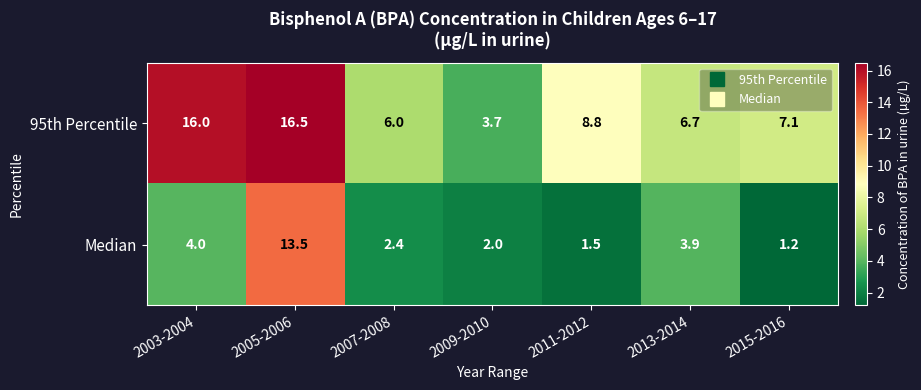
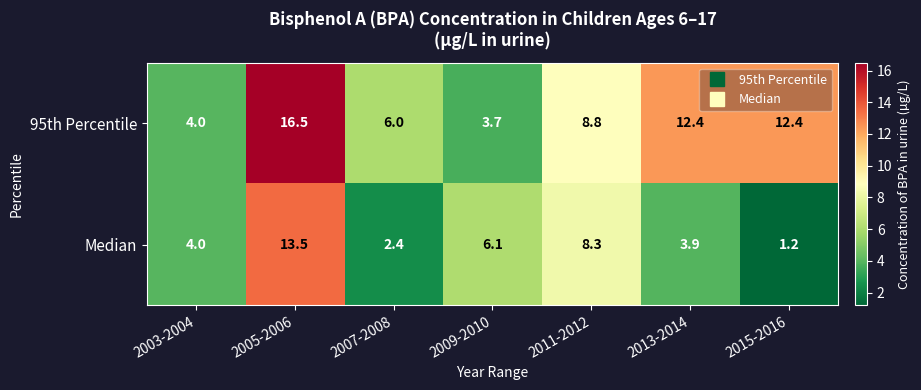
95th Percentile, 2003-2004: 16.0 -> 4.0
95th Percentile, 2013-2014: 6.7 -> 12.4
95th Percentile, 2015-2016: 7.1 -> 12.4
Median, 2009-2010: 2.0 -> 6.1
Median, 2011-2012: 1.5 -> 8.3
